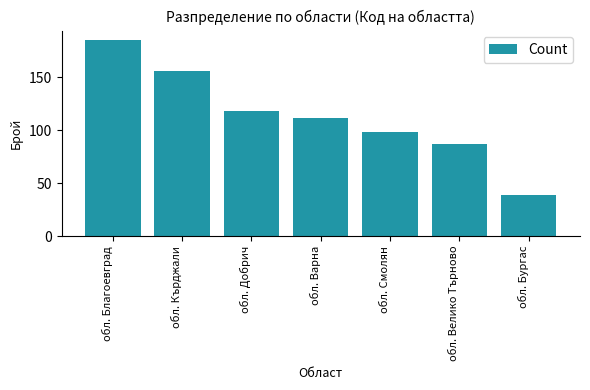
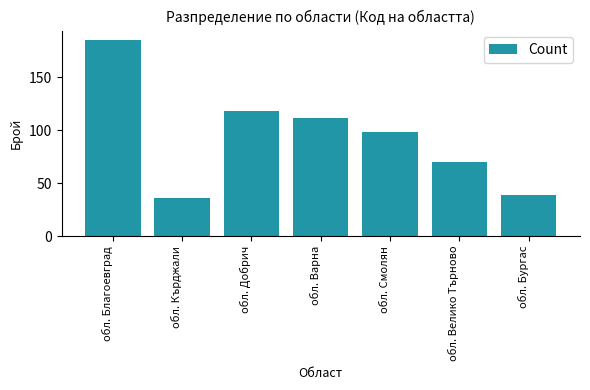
обл. Кърджали: 156 -> 36
обл. Велико Търново: 87 -> 70
